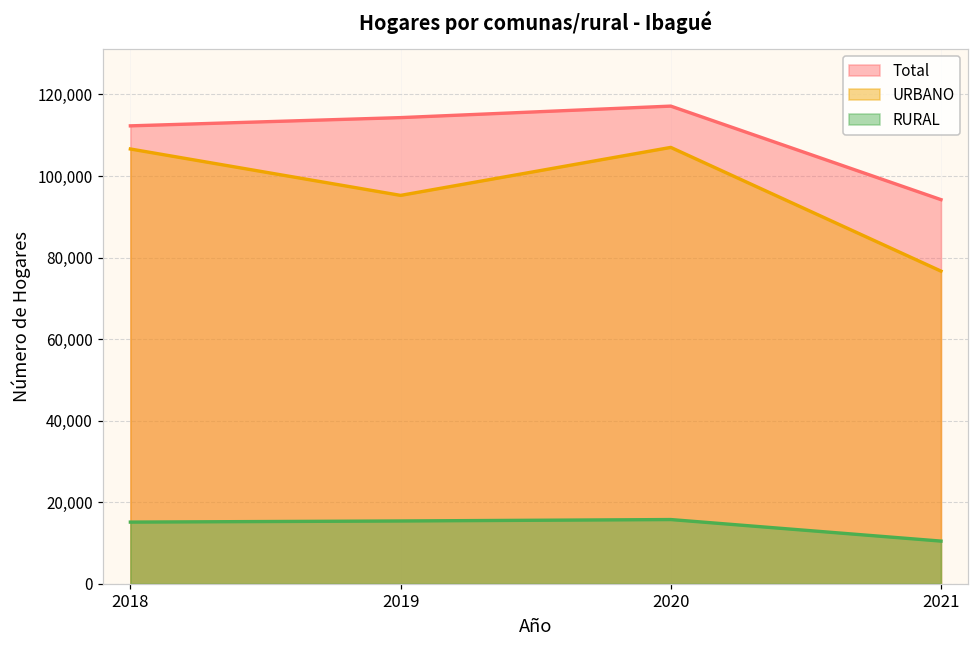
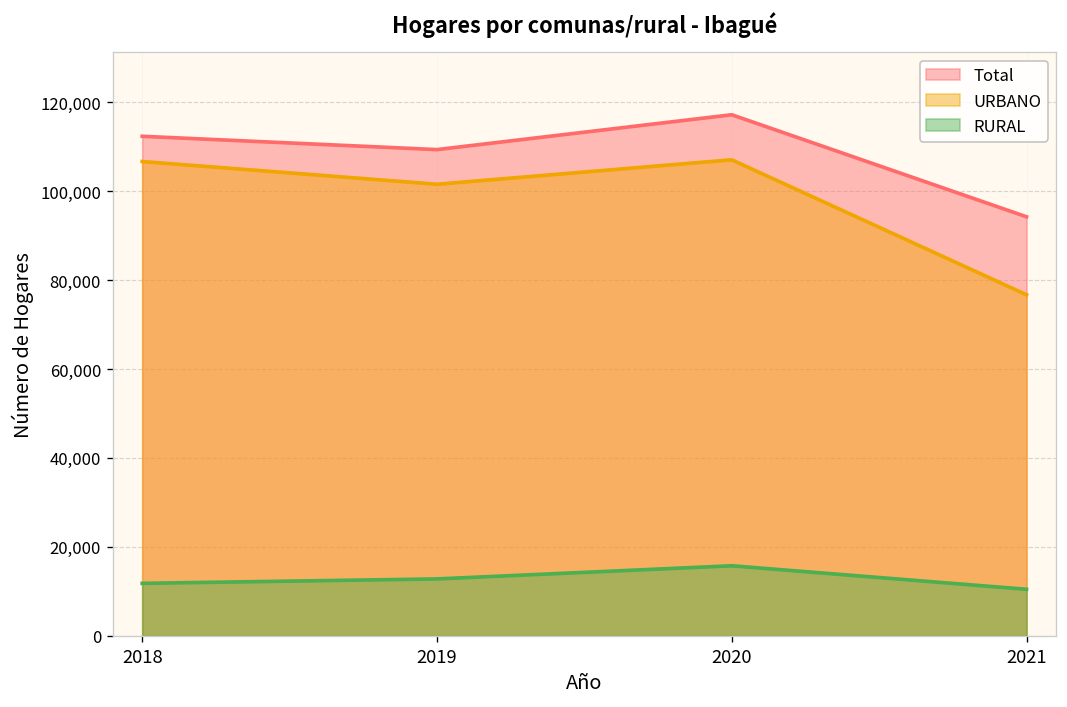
RURAL, 2018: 15,000 -> 12,000
Total, 2019: 114,000 -> 109,000
URBANO, 2019: 95,000 -> 102,000
RURAL, 2019: 15,000 -> 13,000
